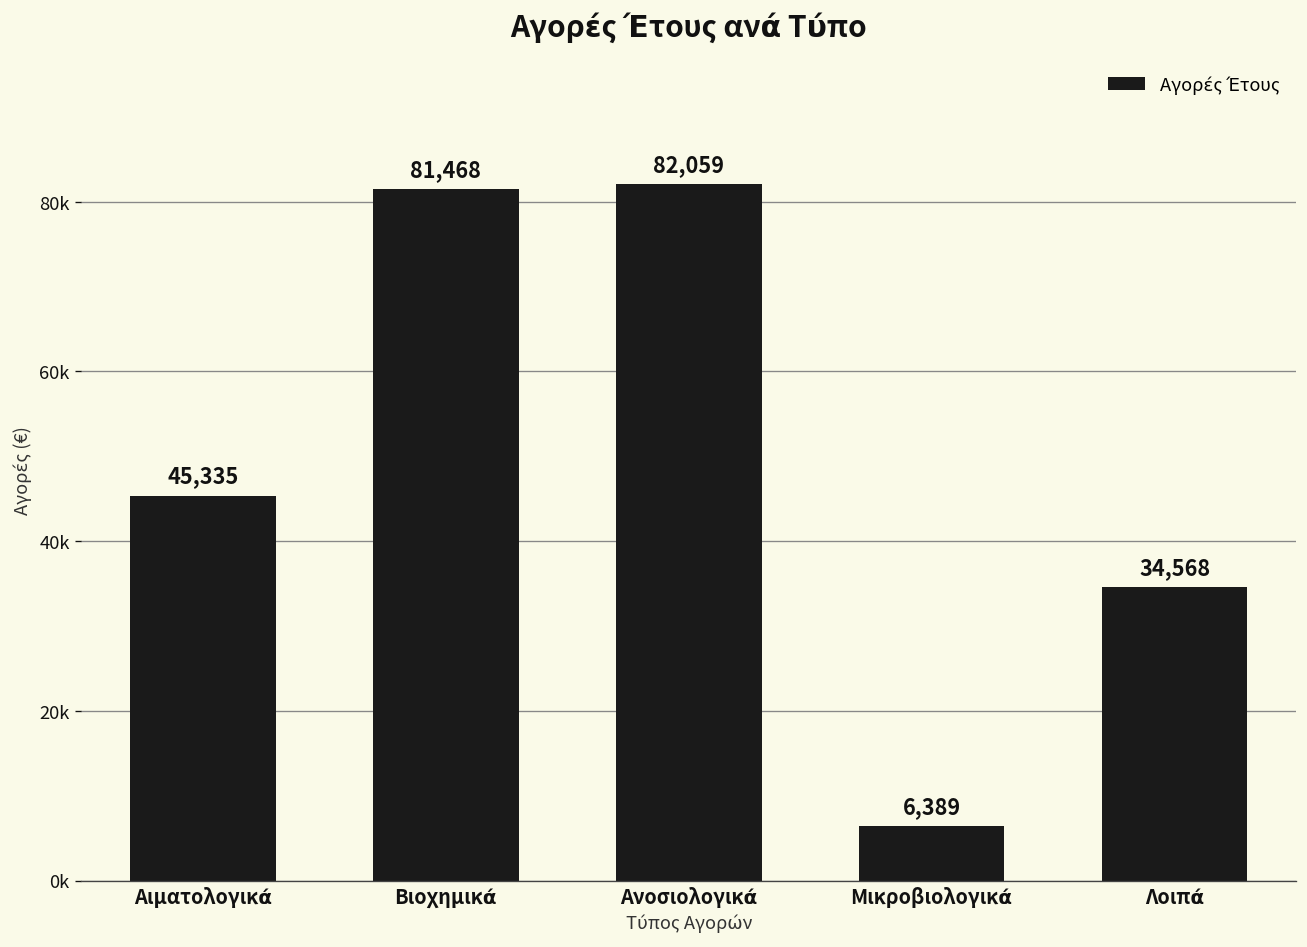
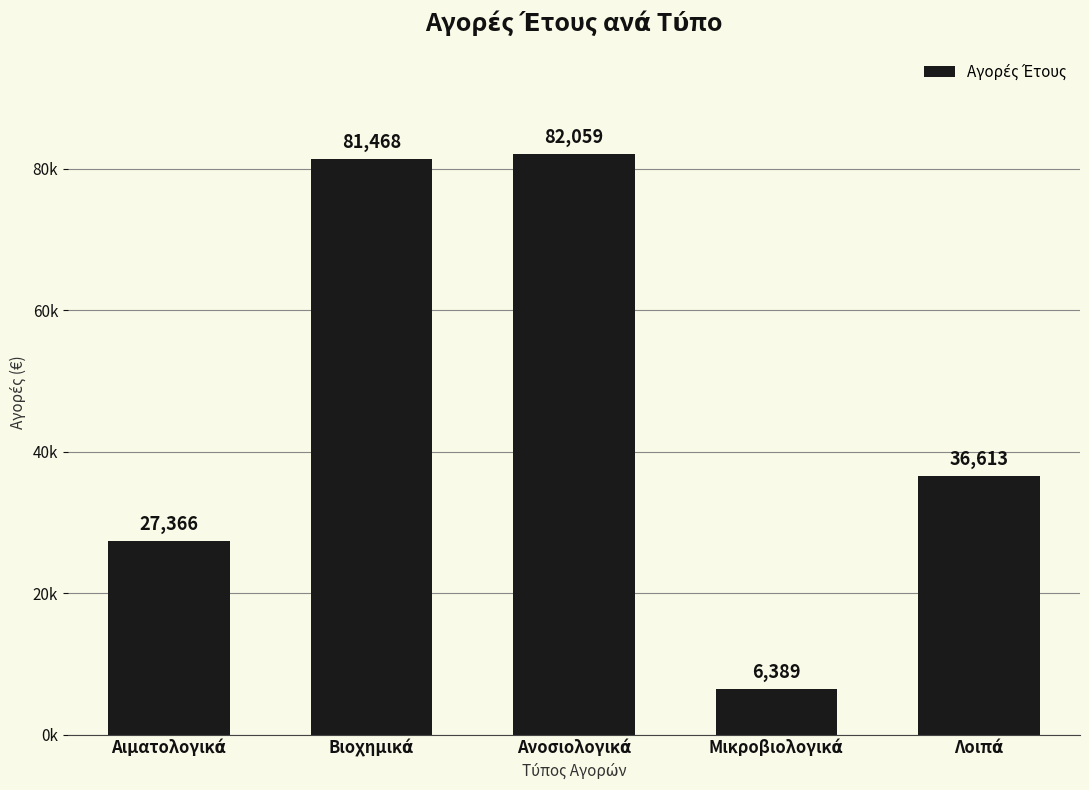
Αιματολογικά: 45,335 -> 27,366
Λοιπά: 34,568 -> 36,613
